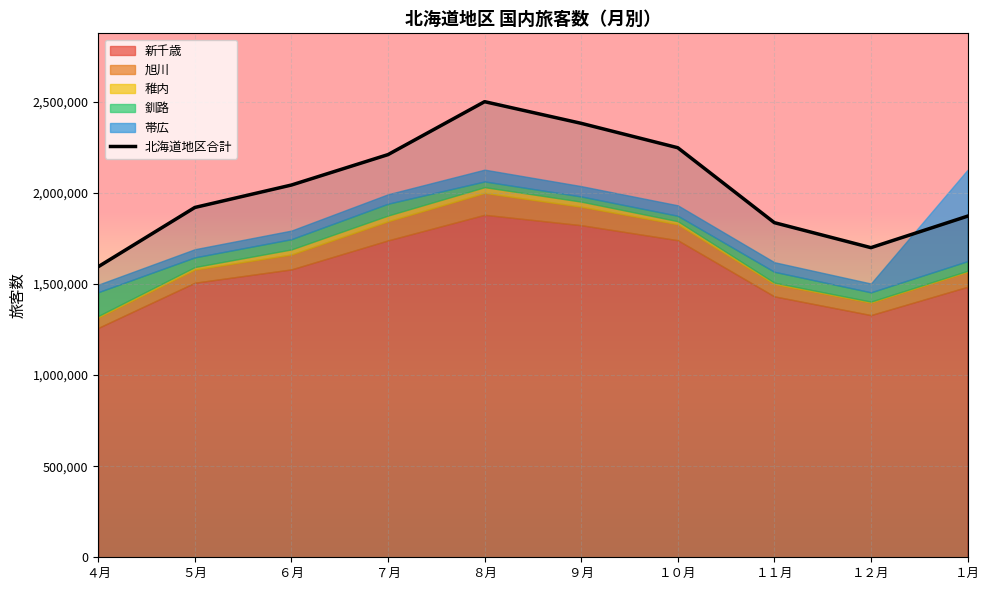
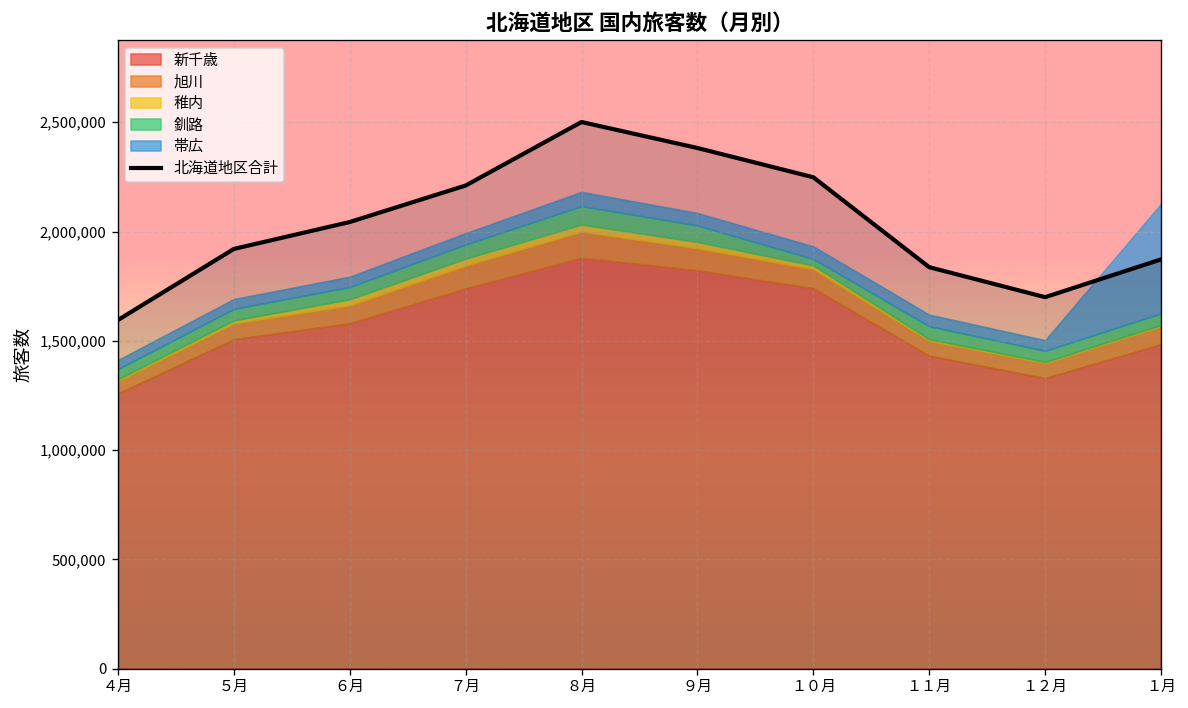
釧路, ４月: 130,000 -> 50,000
釧路, ８月: 30,000 -> 80,000
釧路, ９月: 30,000 -> 80,000
